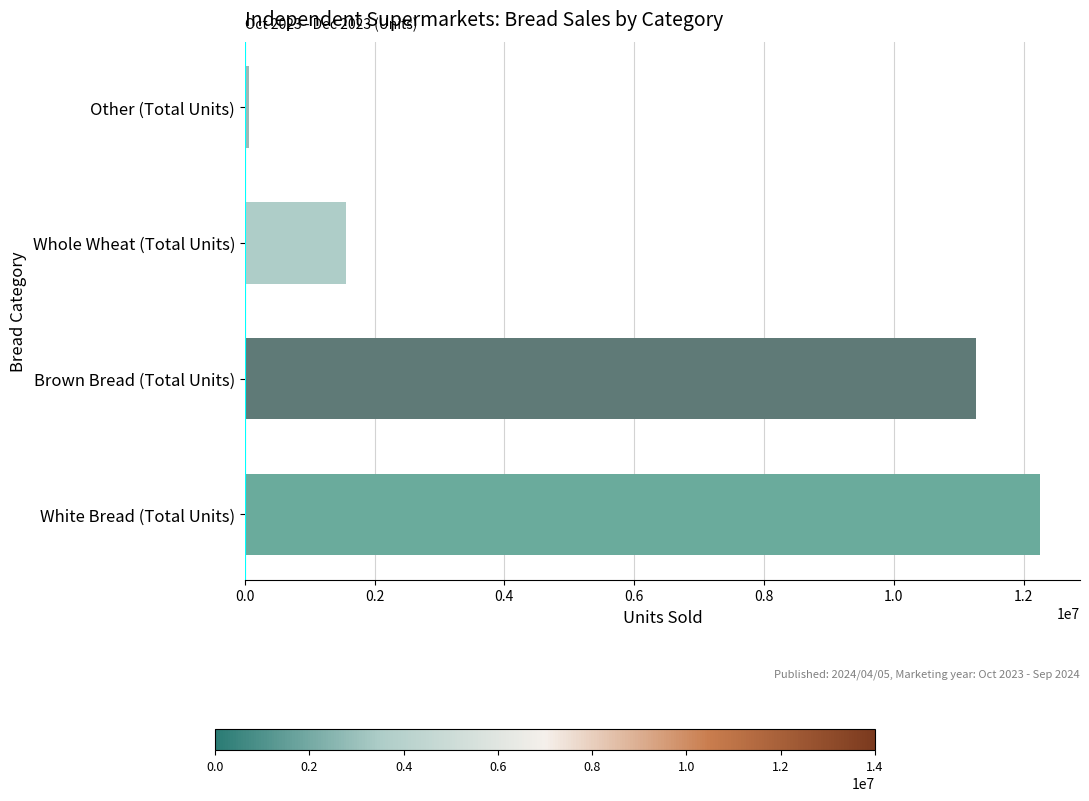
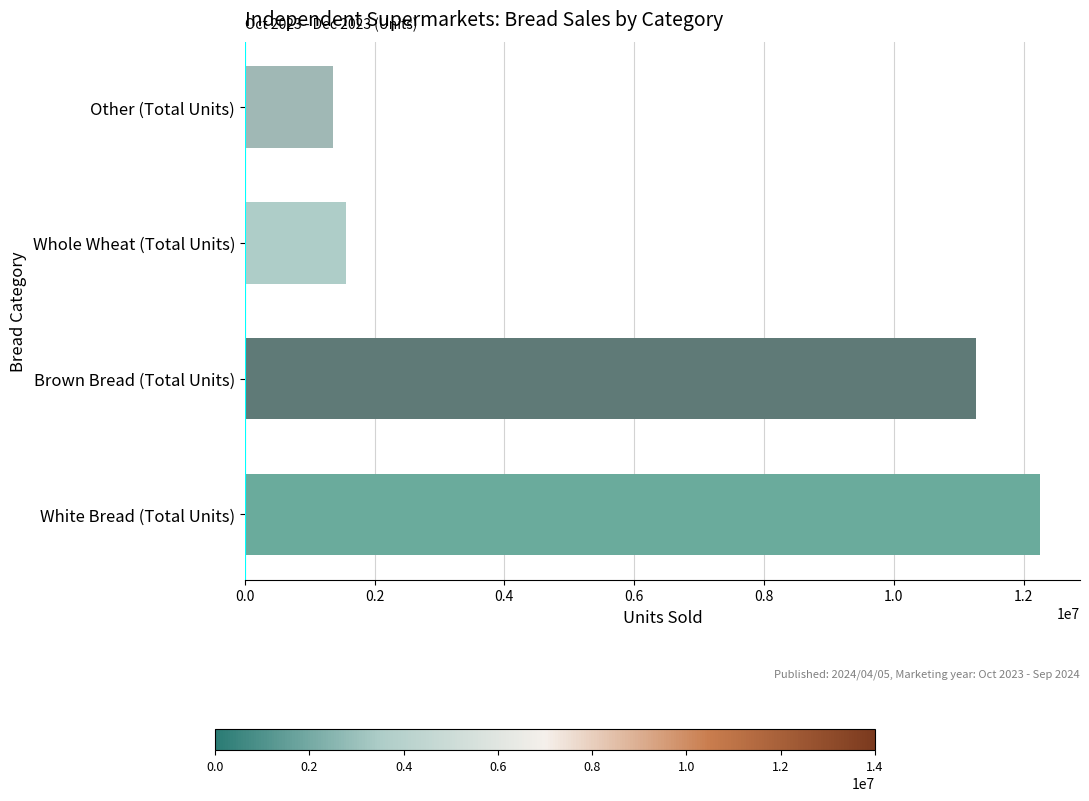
Other (Total Units): 100000 -> 1400000
